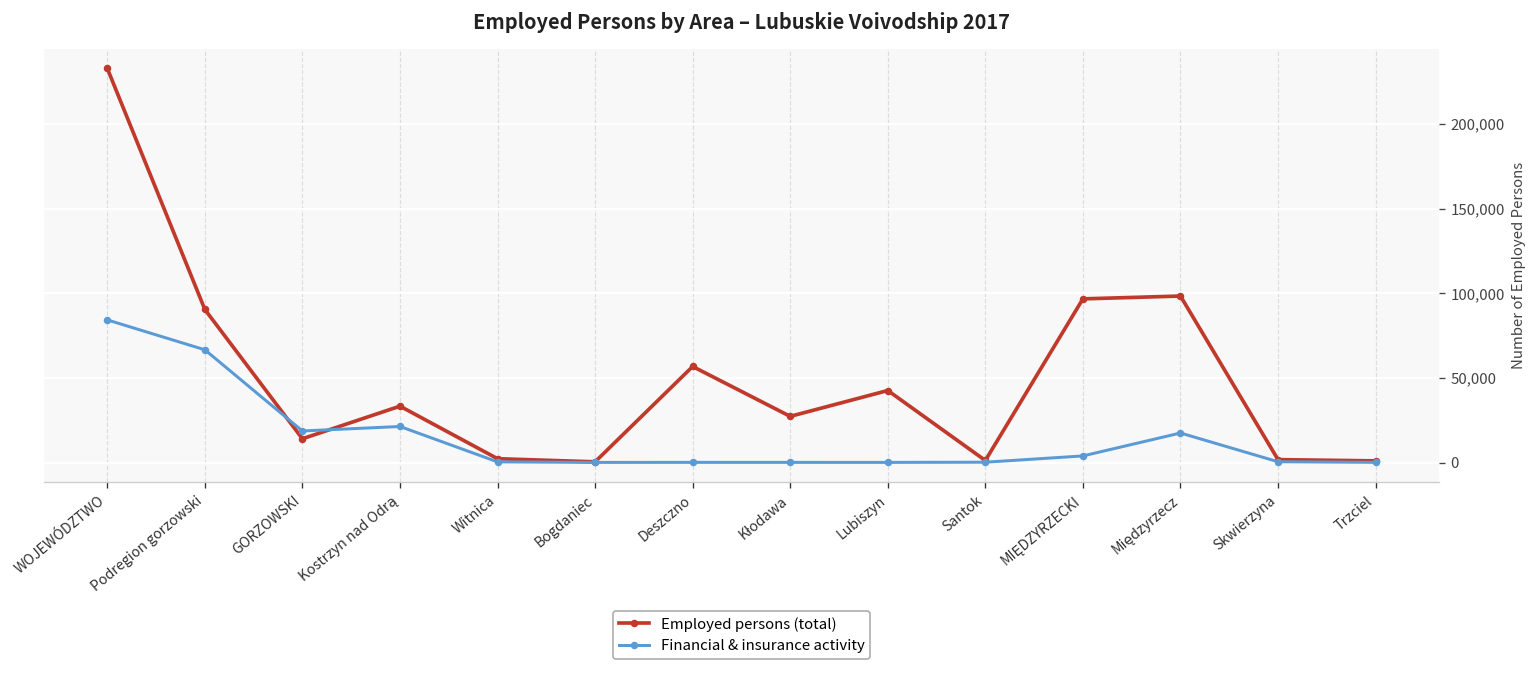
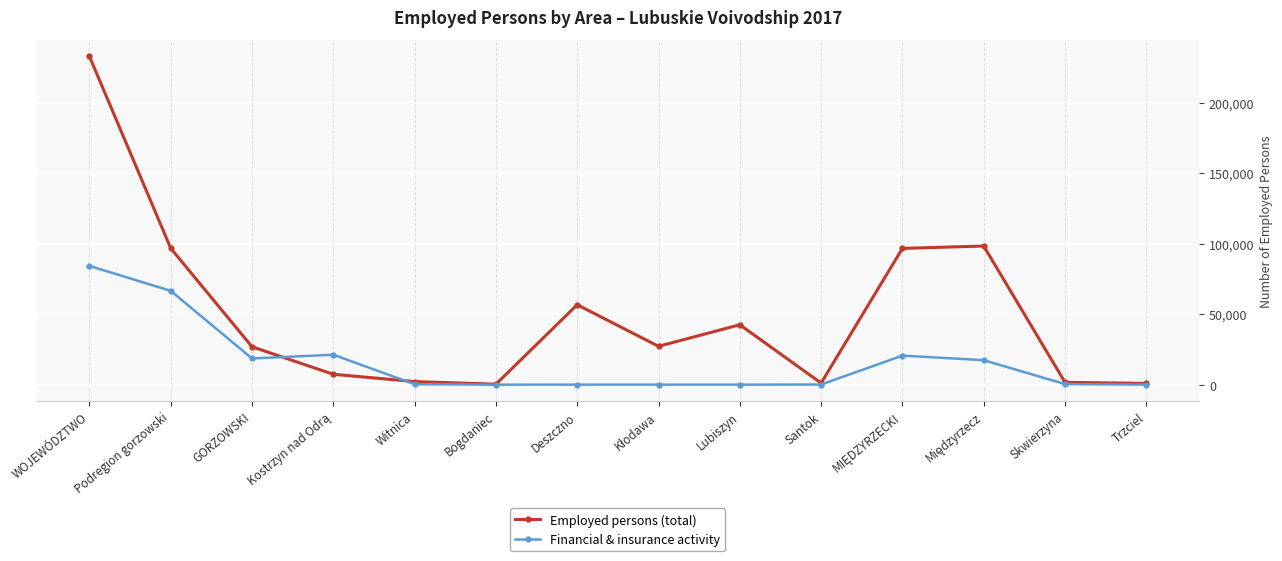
Employed persons (total), Podregion gorzowski: 90,000 -> 97,000
Employed persons (total), GORZOWSKI: 14,000 -> 27,000
Employed persons (total), Kostrzyn nad Odrą: 33,000 -> 8,000
Financial & insurance activity, MIĘDZYRZECKI: 4,000 -> 21,000
